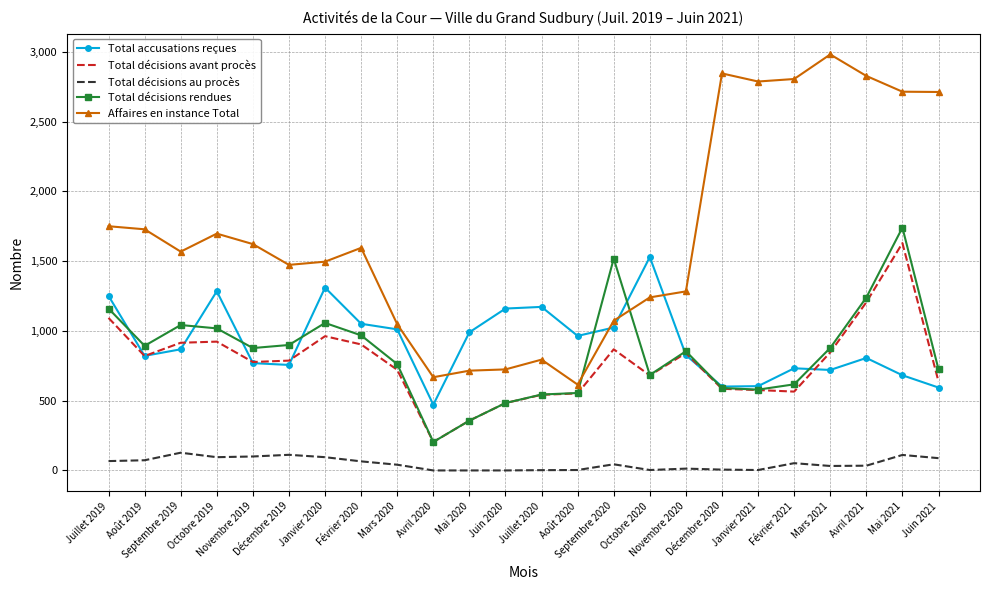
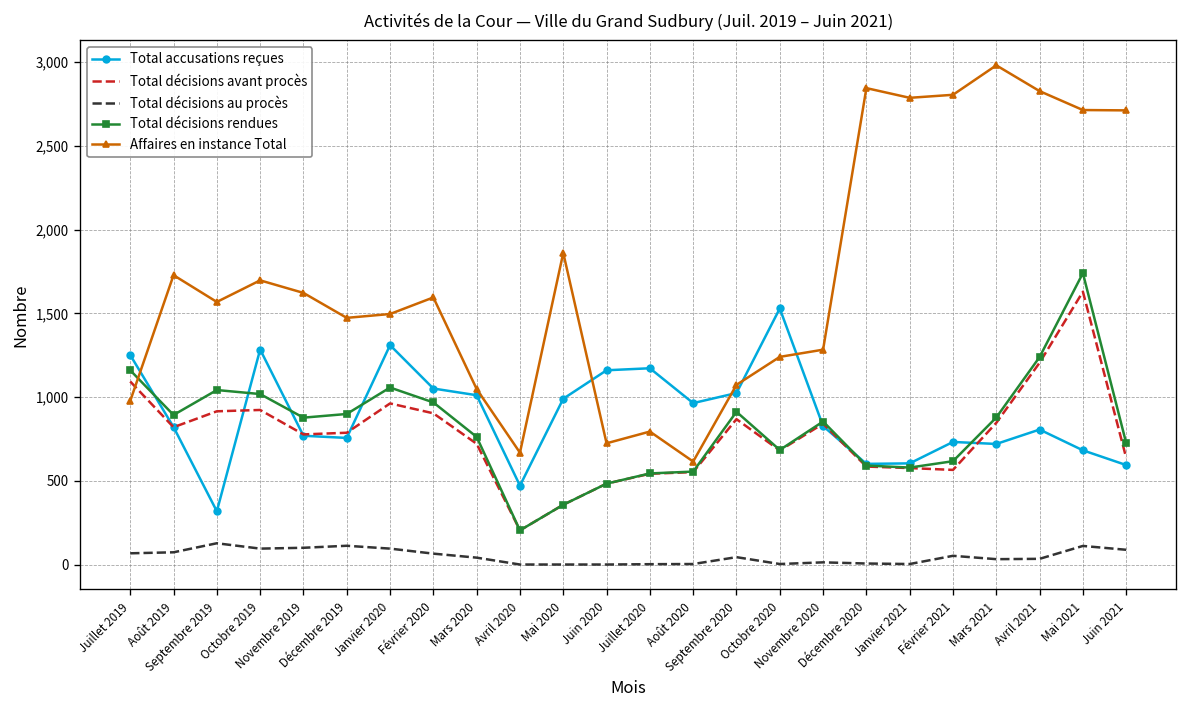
Affaires en instance Total, Juillet 2019: 1,750 -> 980
Total accusations reçues, Septembre 2019: 870 -> 320
Affaires en instance Total, Mai 2020: 720 -> 1,860
Total décisions rendues, Septembre 2020: 1,520 -> 910
